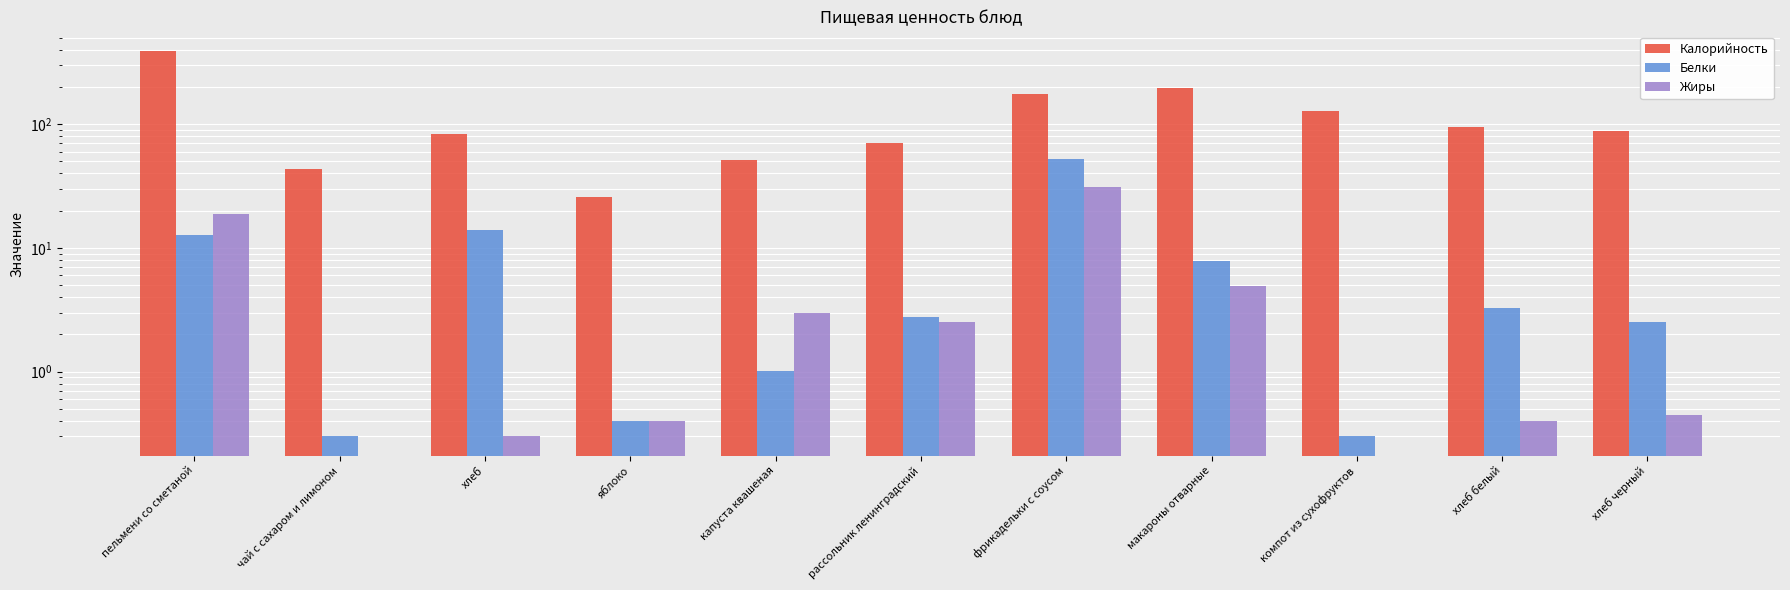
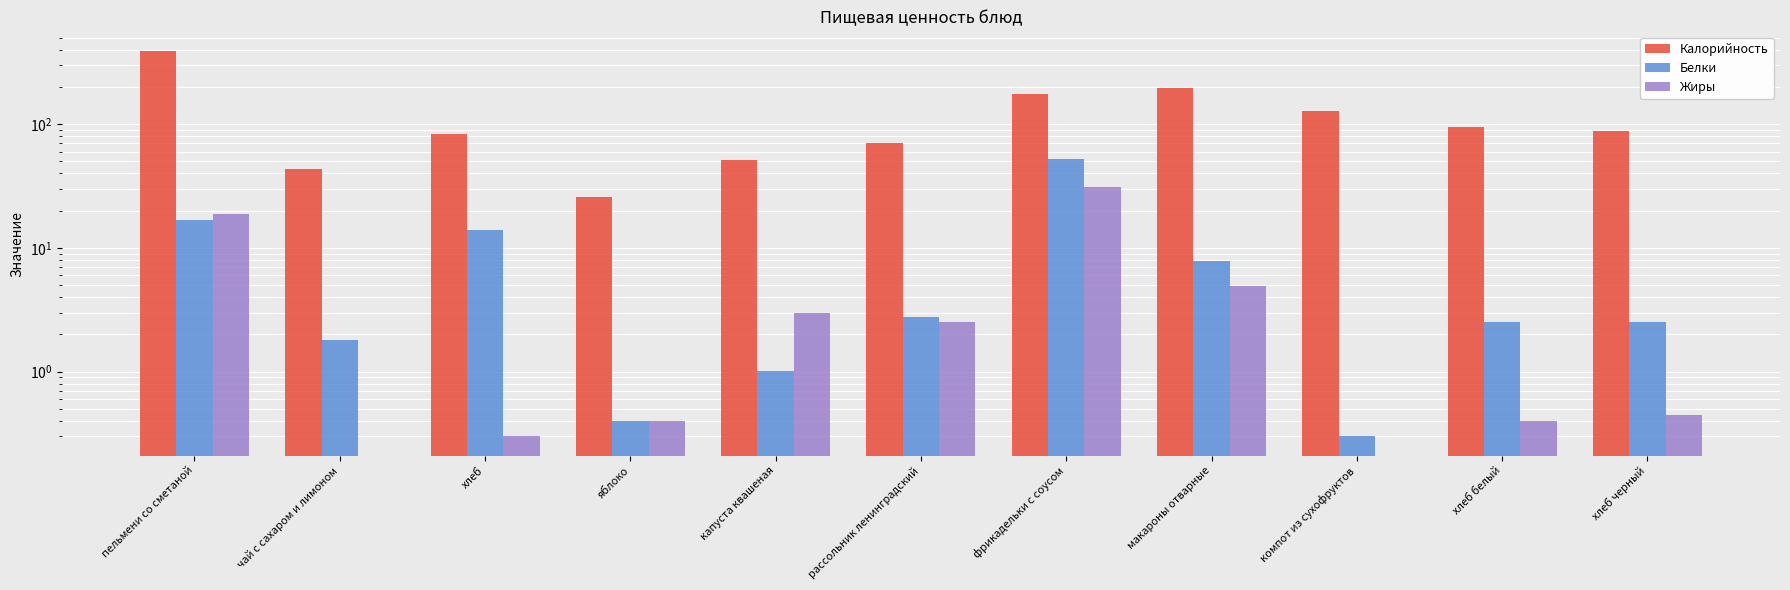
Белки, пельмени со сметаной: 13 -> 17
Белки, чай с сахаром и лимоном: 0.3 -> 1.8
Белки, хлеб белый: 3.2 -> 2.5
